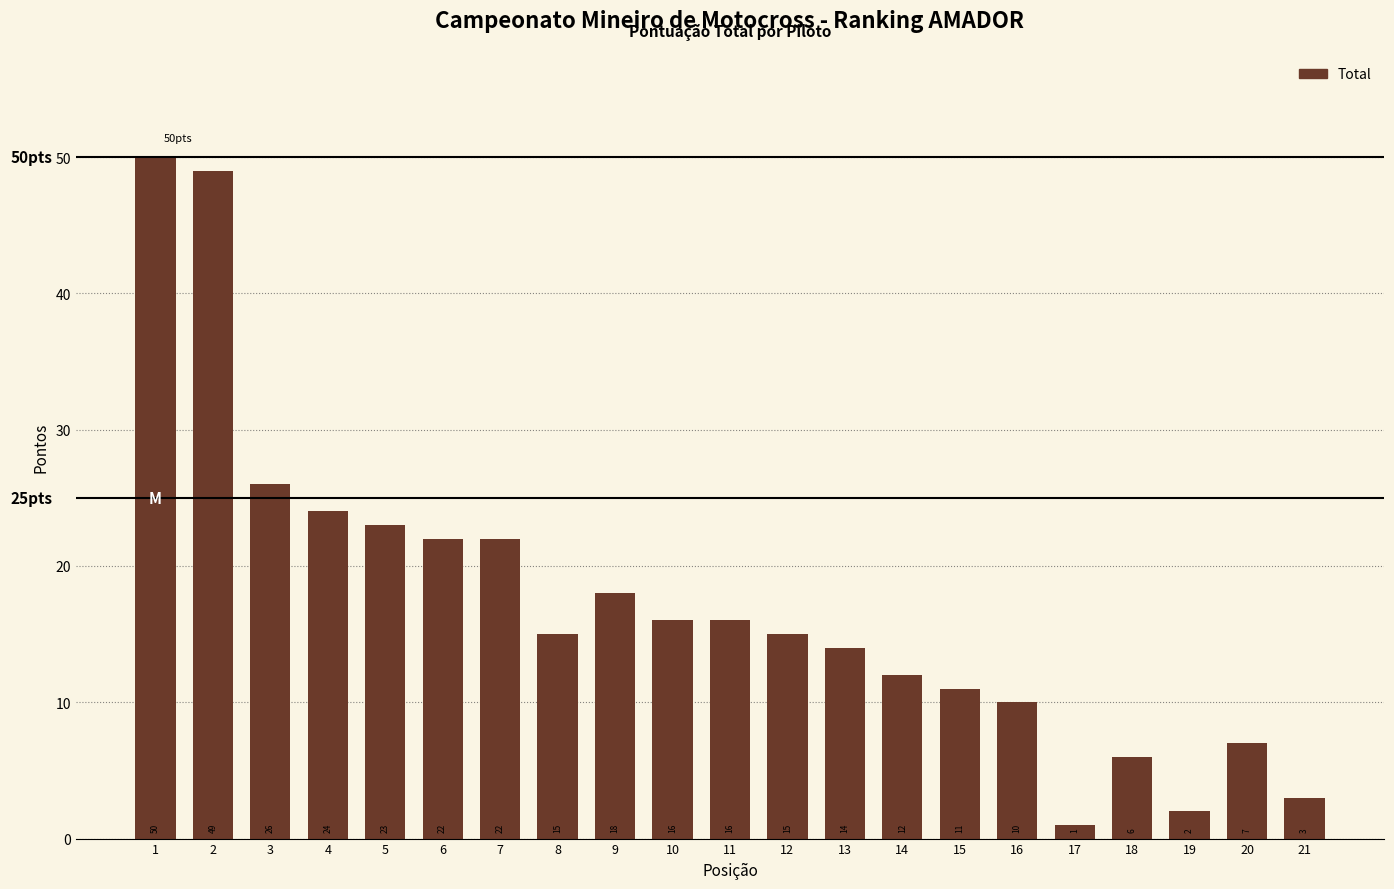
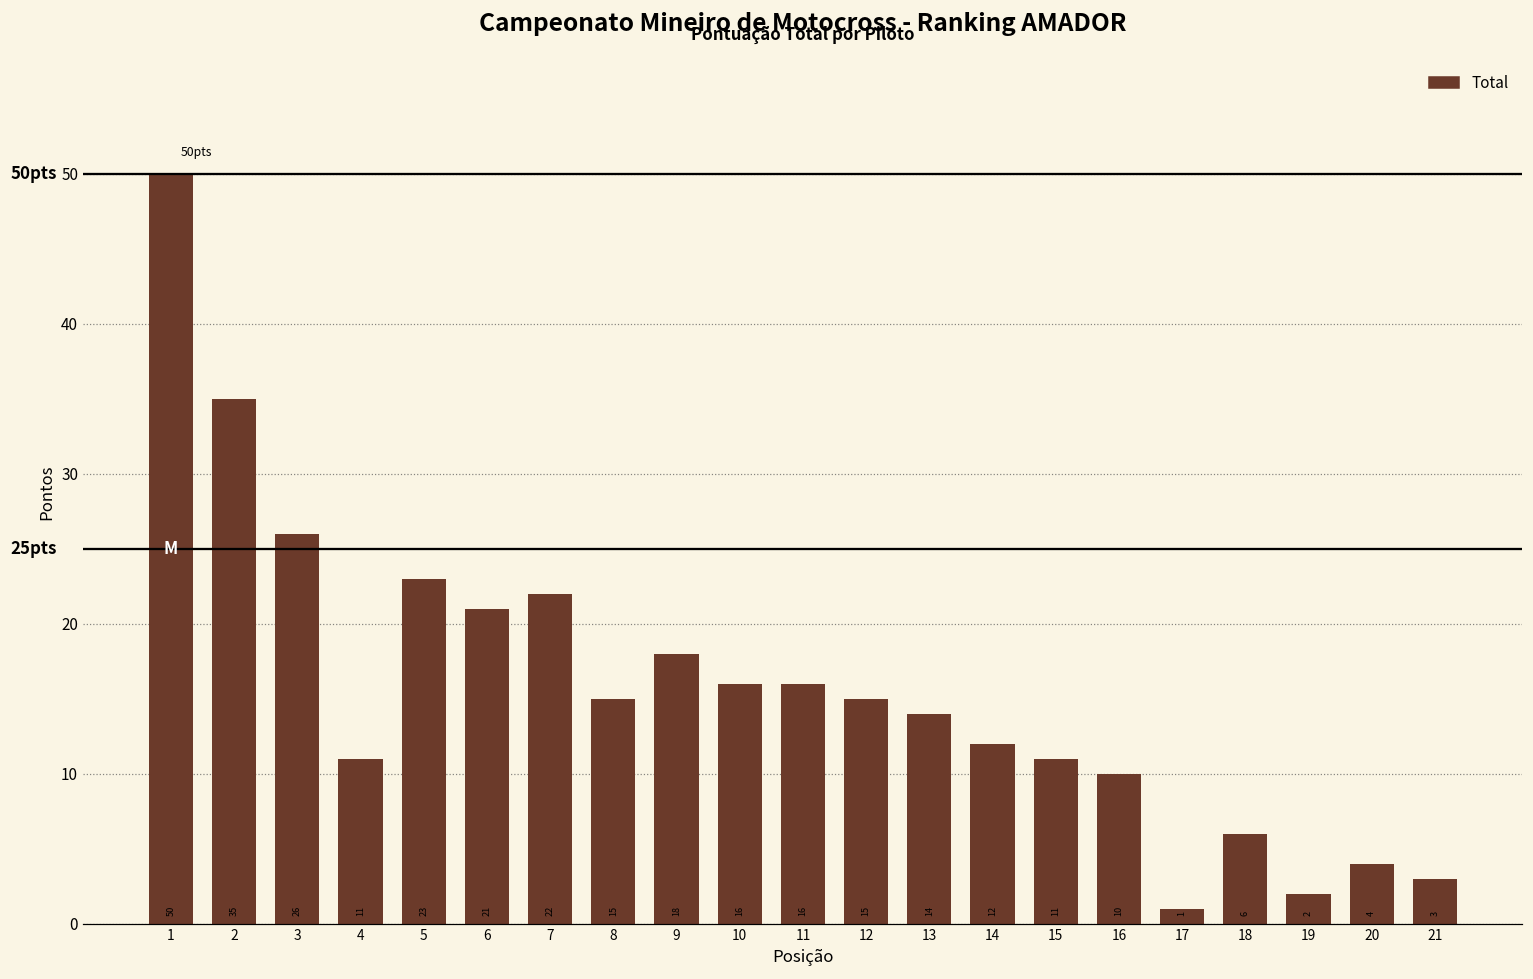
2: 49 -> 35
4: 24 -> 11
6: 22 -> 21
20: 7 -> 4
